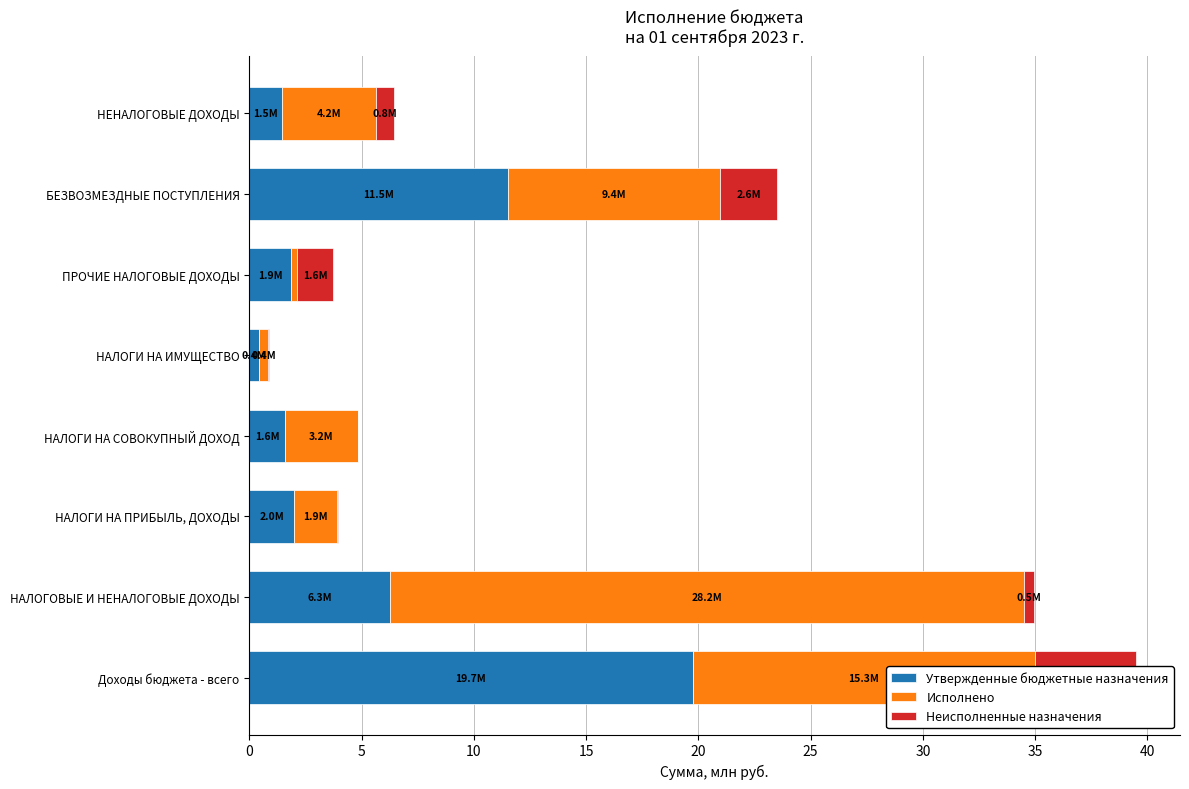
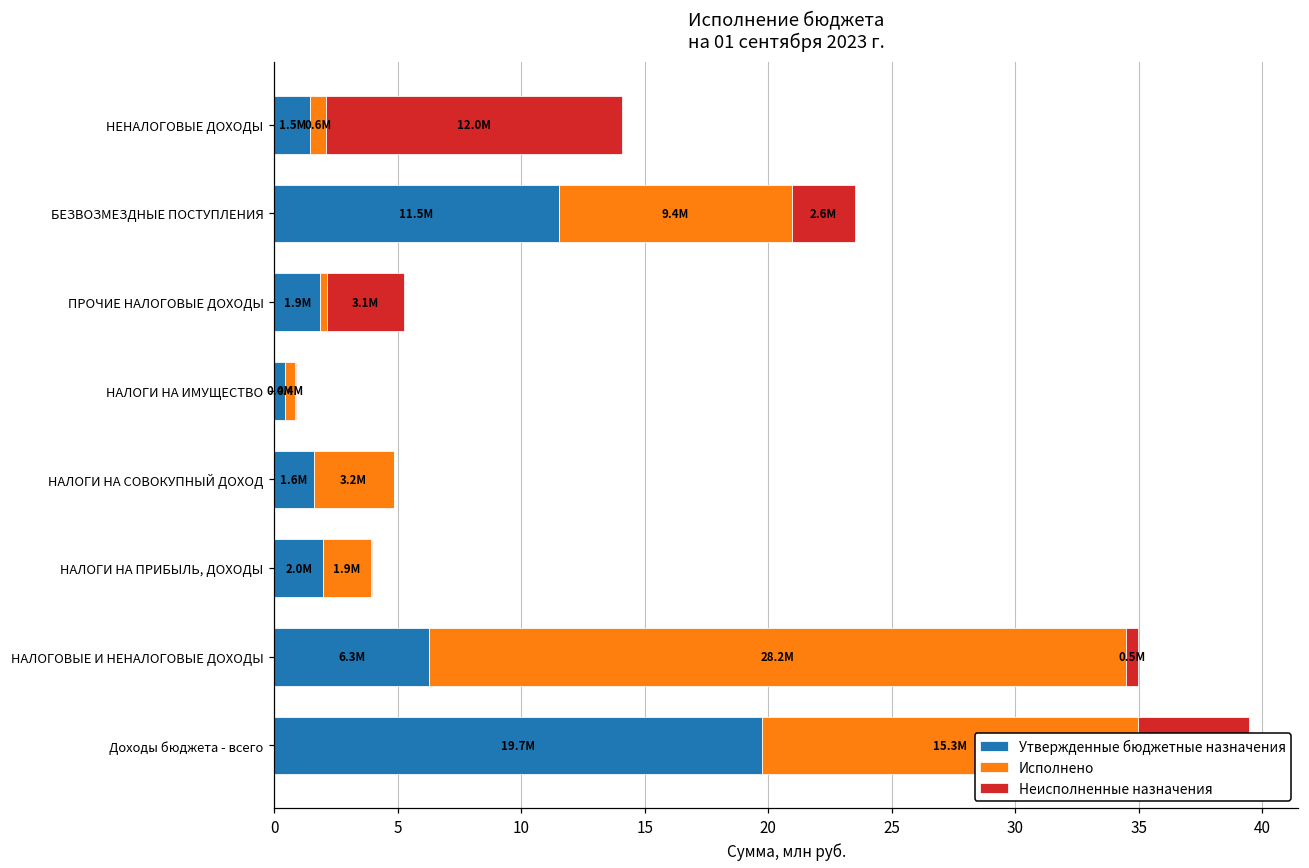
Исполнено, НЕНАЛОГОВЫЕ ДОХОДЫ: 4.2M -> 0.6M
Неисполненные назначения, НЕНАЛОГОВЫЕ ДОХОДЫ: 0.8M -> 12.0M
Неисполненные назначения, ПРОЧИЕ НАЛОГОВЫЕ ДОХОДЫ: 1.6M -> 3.1M
